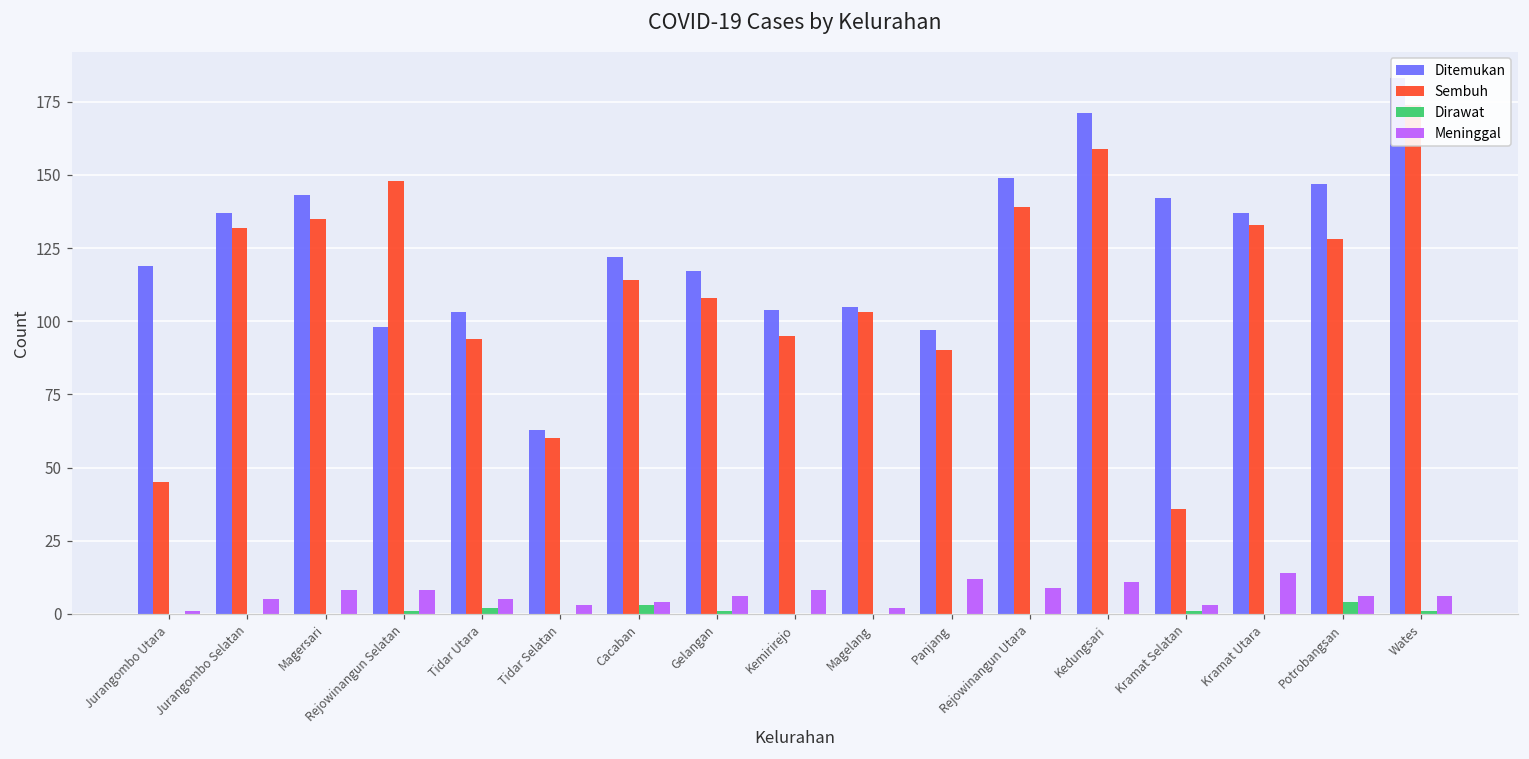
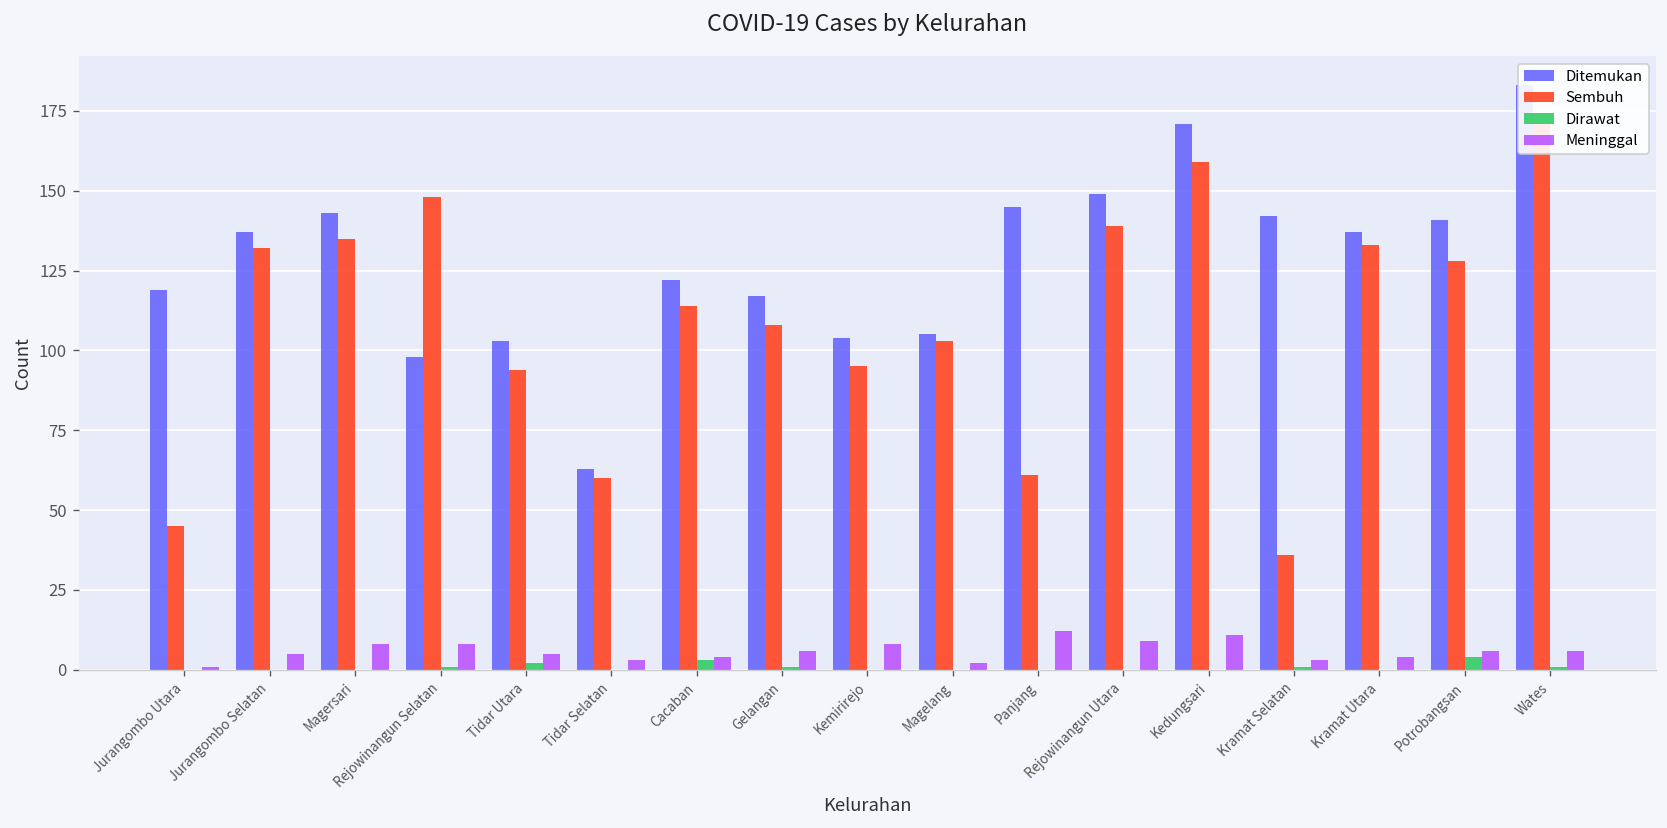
Ditemukan, Panjang: 97 -> 145
Sembuh, Panjang: 90 -> 61
Meninggal, Kramat Utara: 14 -> 4
Ditemukan, Potrobangsan: 147 -> 141
